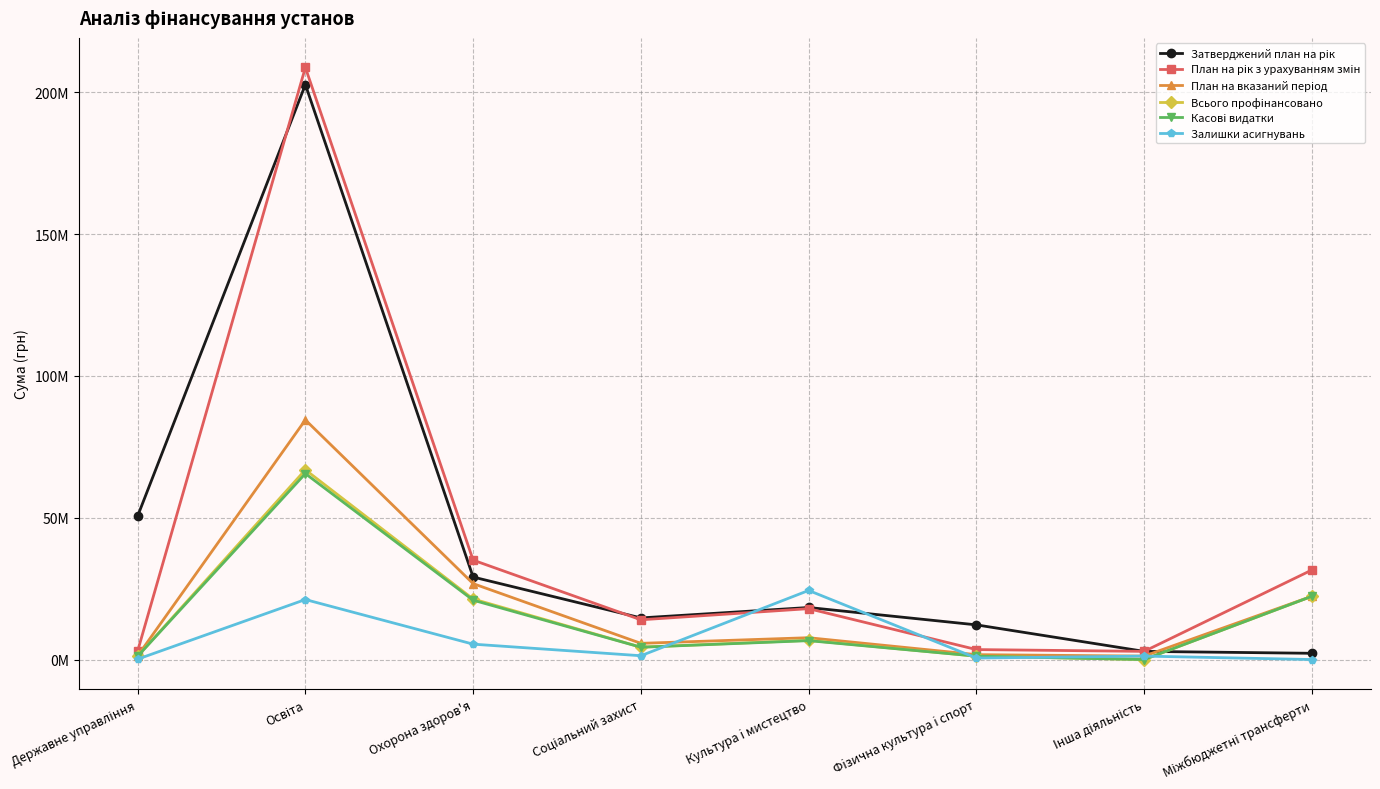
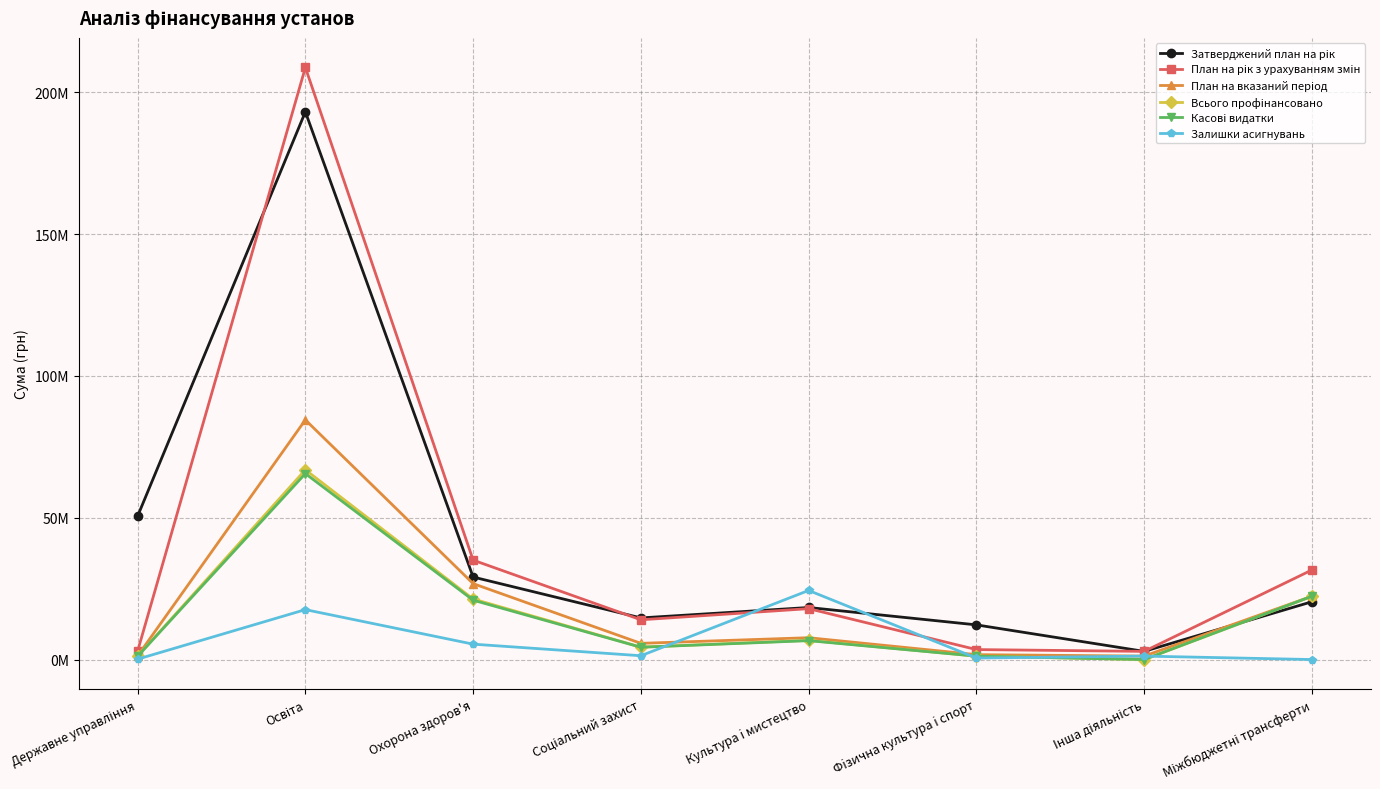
Затверджений план на рік, Освіта: 203000000 -> 193000000
Залишки асигнувань, Освіта: 21000000 -> 18000000
Затверджений план на рік, Міжбюджетні трансферти: 2000000 -> 20000000
